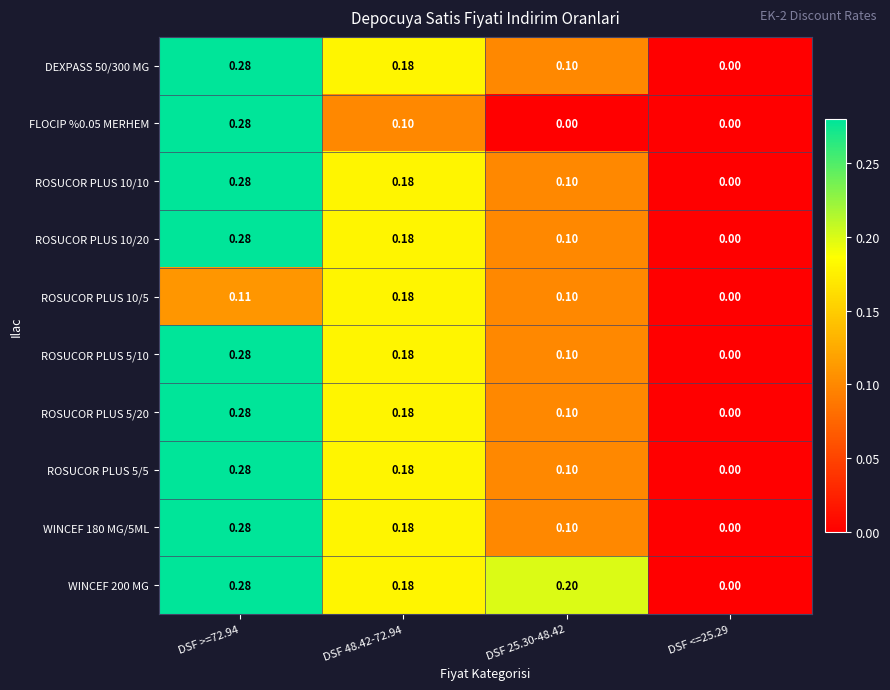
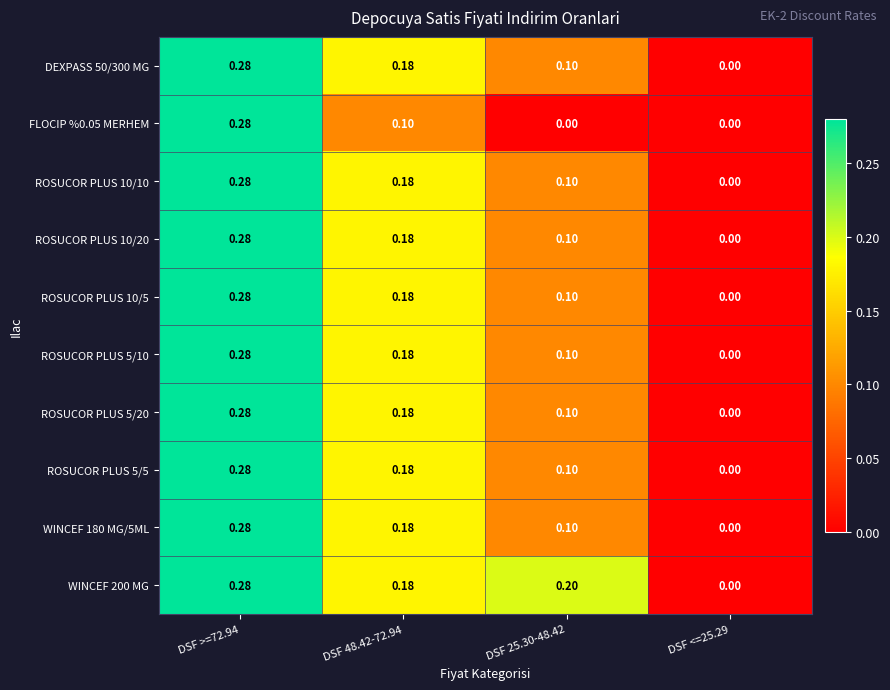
ROSUCOR PLUS 10/5, DSF >=72.94: 0.11 -> 0.28
